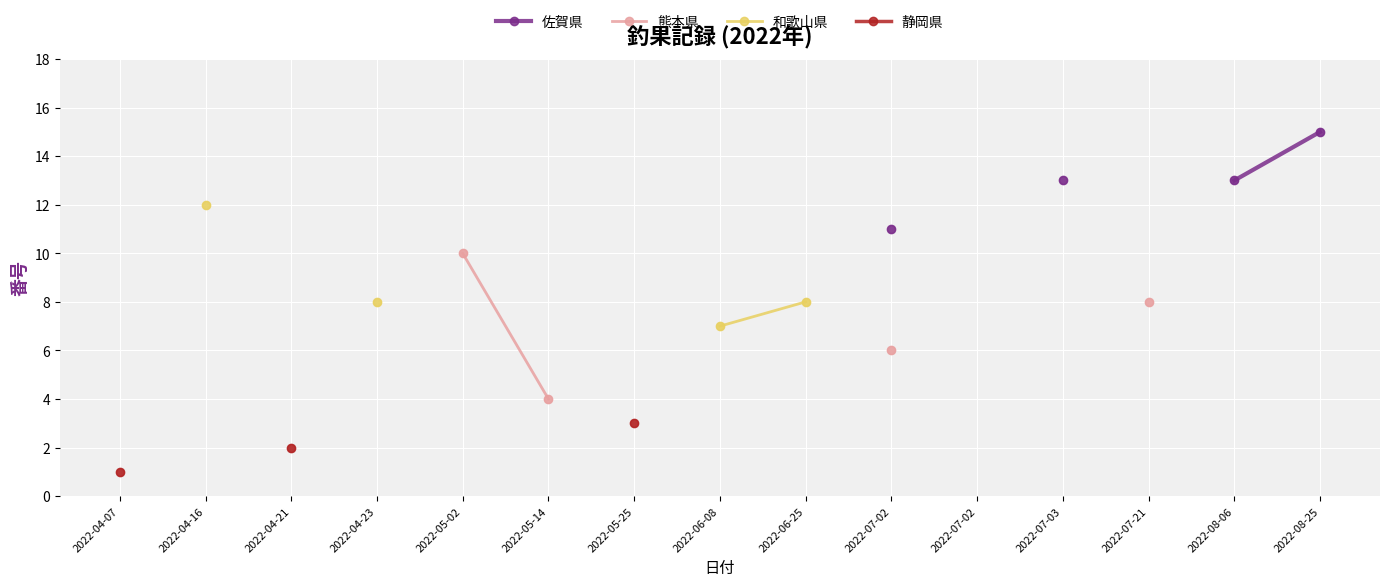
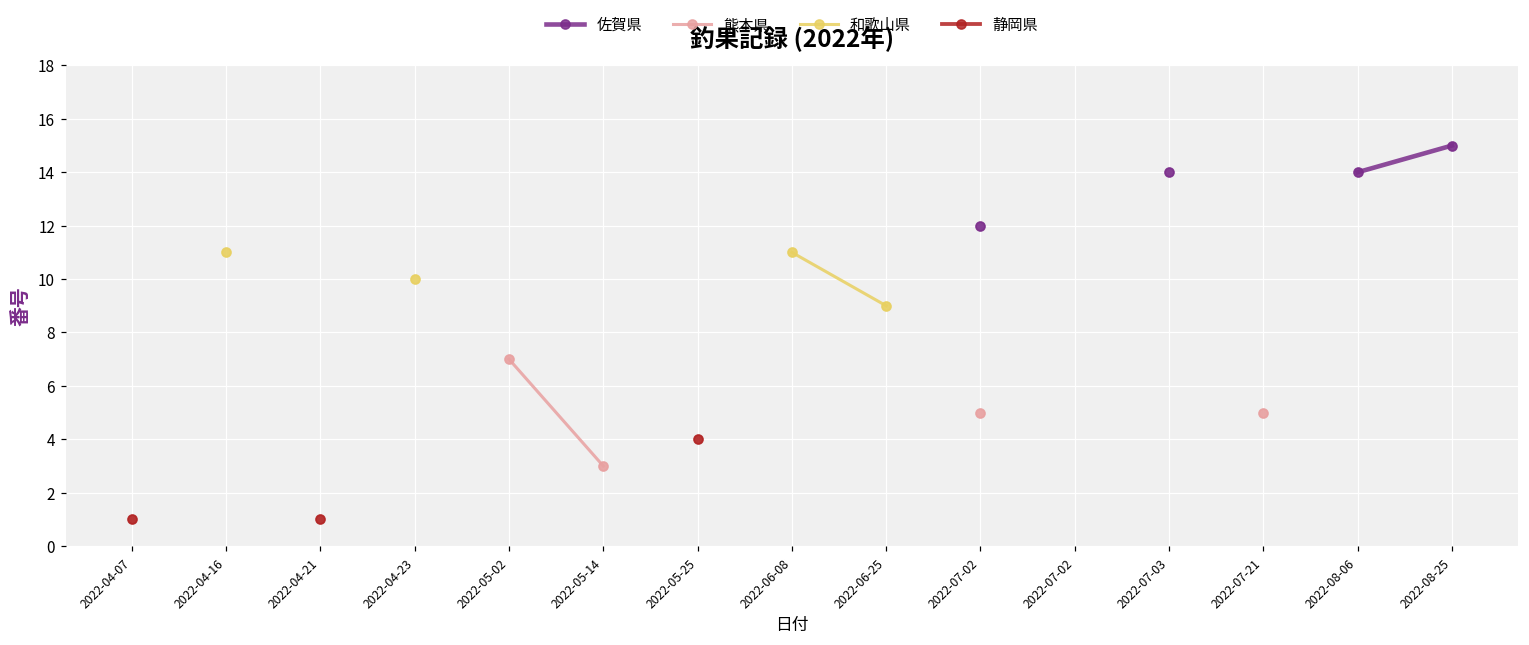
和歌山県, 2022-04-16: 12 -> 11
静岡県, 2022-04-21: 2 -> 1
和歌山県, 2022-04-23: 8 -> 10
熊本県, 2022-05-02: 10 -> 7
熊本県, 2022-05-14: 4 -> 3
静岡県, 2022-05-25: 3 -> 4
和歌山県, 2022-06-08: 7 -> 11
和歌山県, 2022-06-25: 8 -> 9
佐賀県, 2022-07-02: 11 -> 12
熊本県, 2022-07-02: 6 -> 5
佐賀県, 2022-07-03: 13 -> 14
熊本県, 2022-07-21: 8 -> 5
佐賀県, 2022-08-06: 13 -> 14
